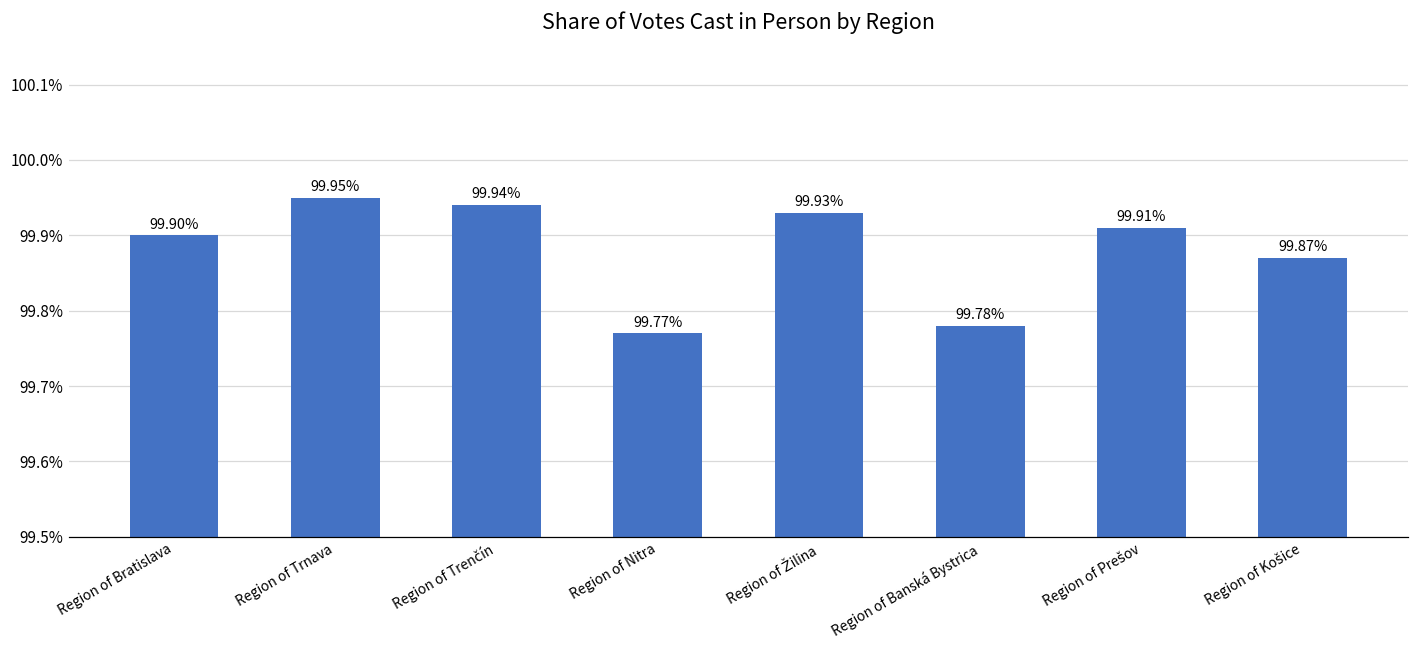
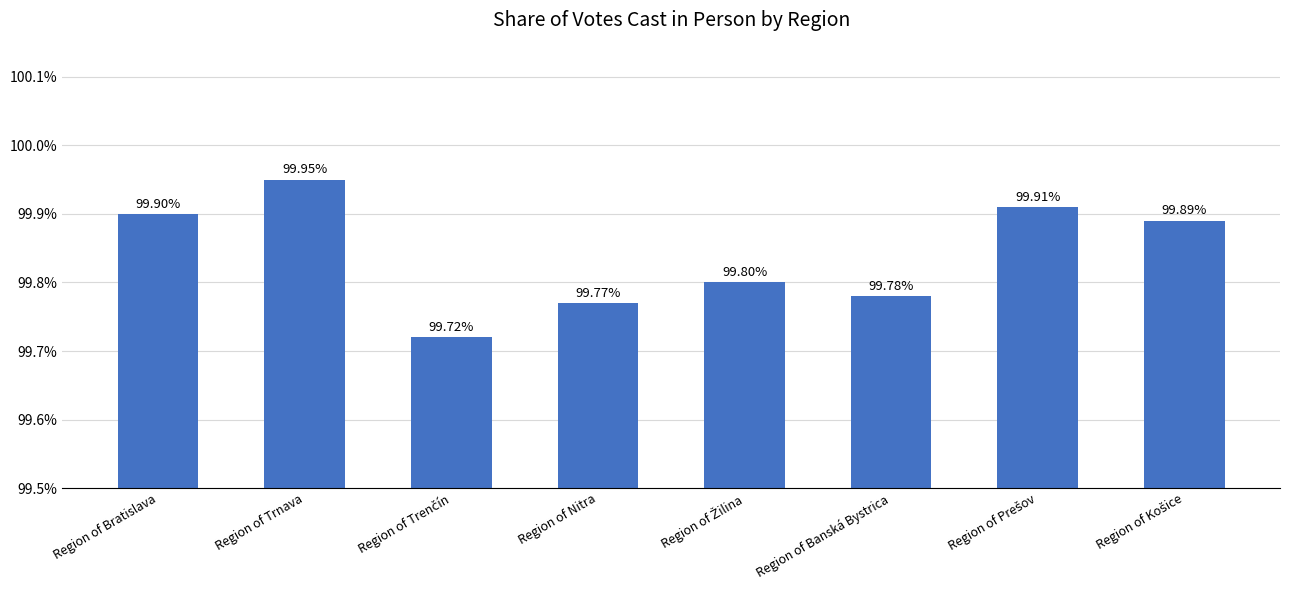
Region of Trenčín: 99.94% -> 99.72%
Region of Žilina: 99.93% -> 99.80%
Region of Košice: 99.87% -> 99.89%
